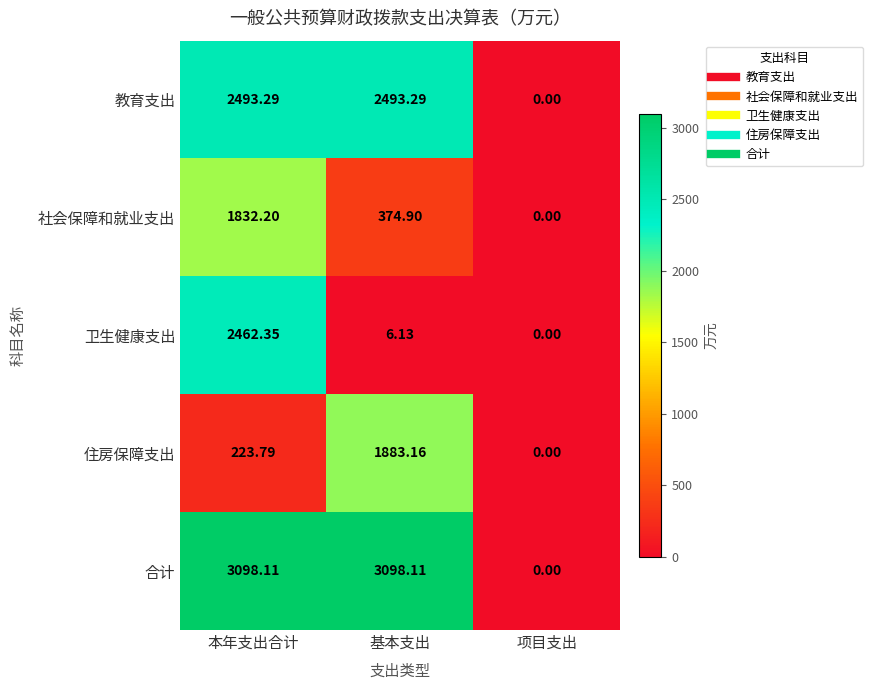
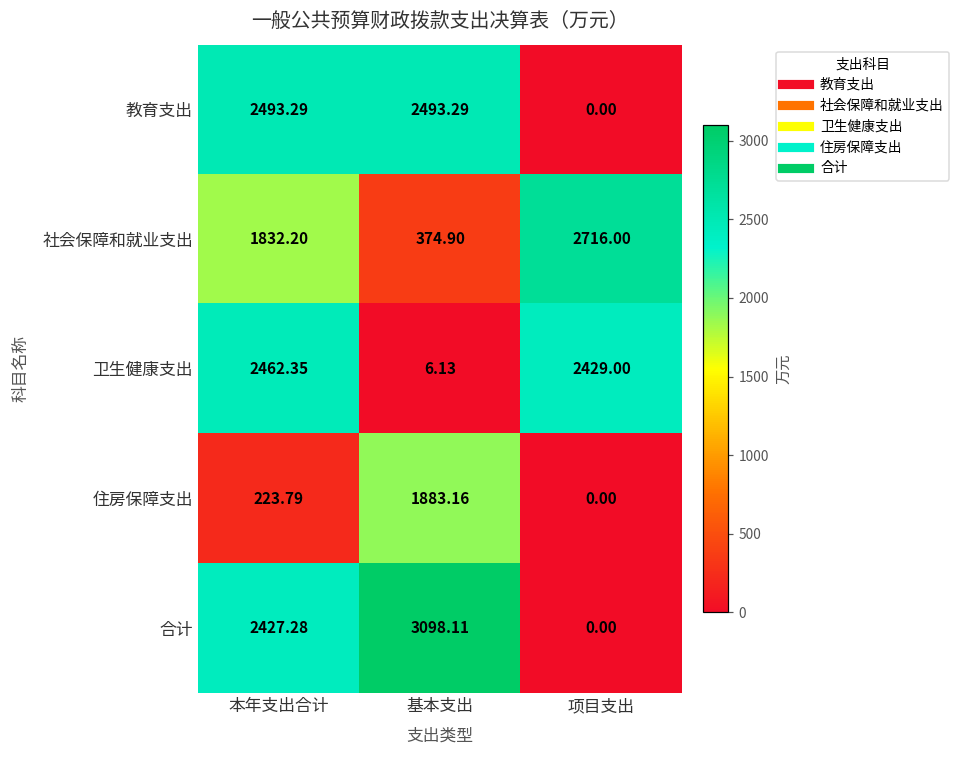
社会保障和就业支出, 项目支出: 0.00 -> 2716.00
卫生健康支出, 项目支出: 0.00 -> 2429.00
合计, 本年支出合计: 3098.11 -> 2427.28
